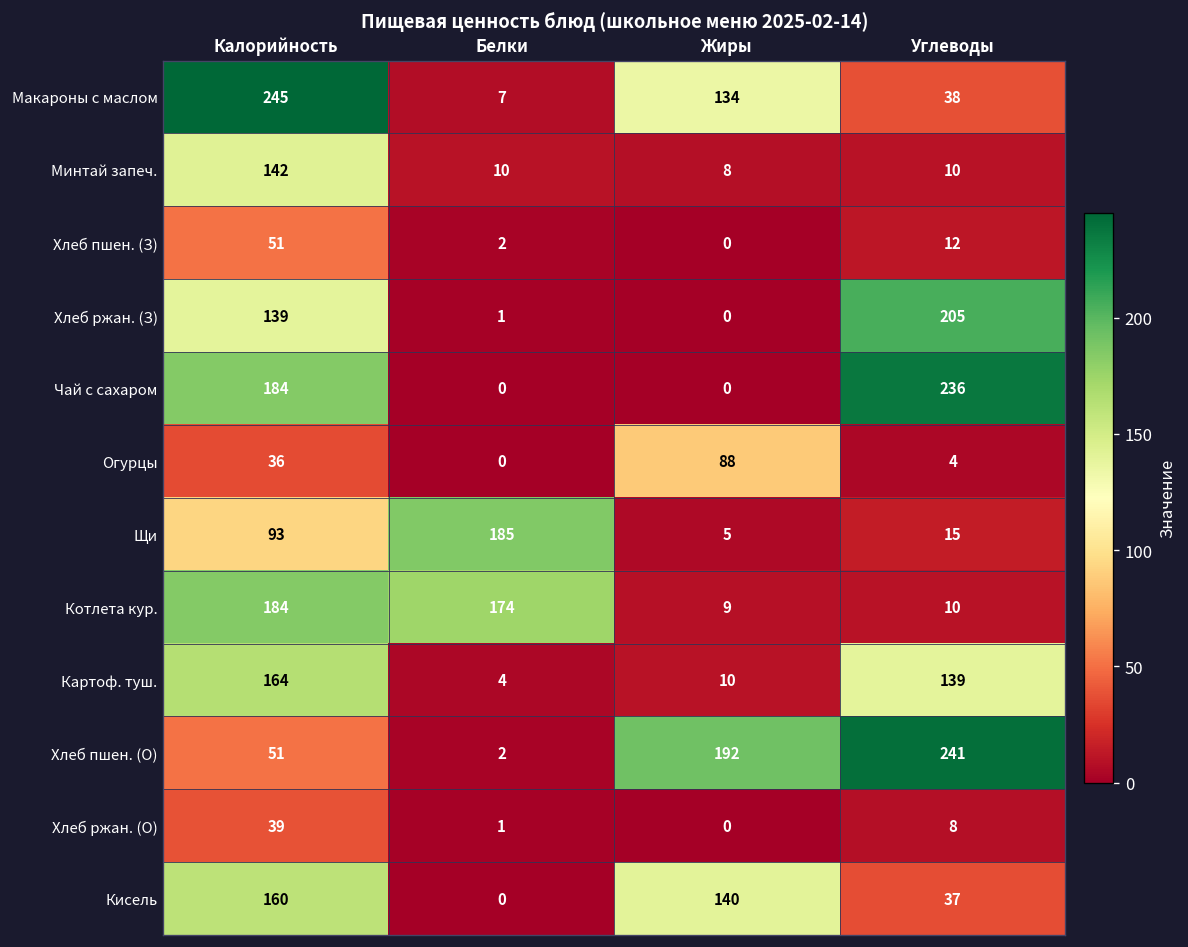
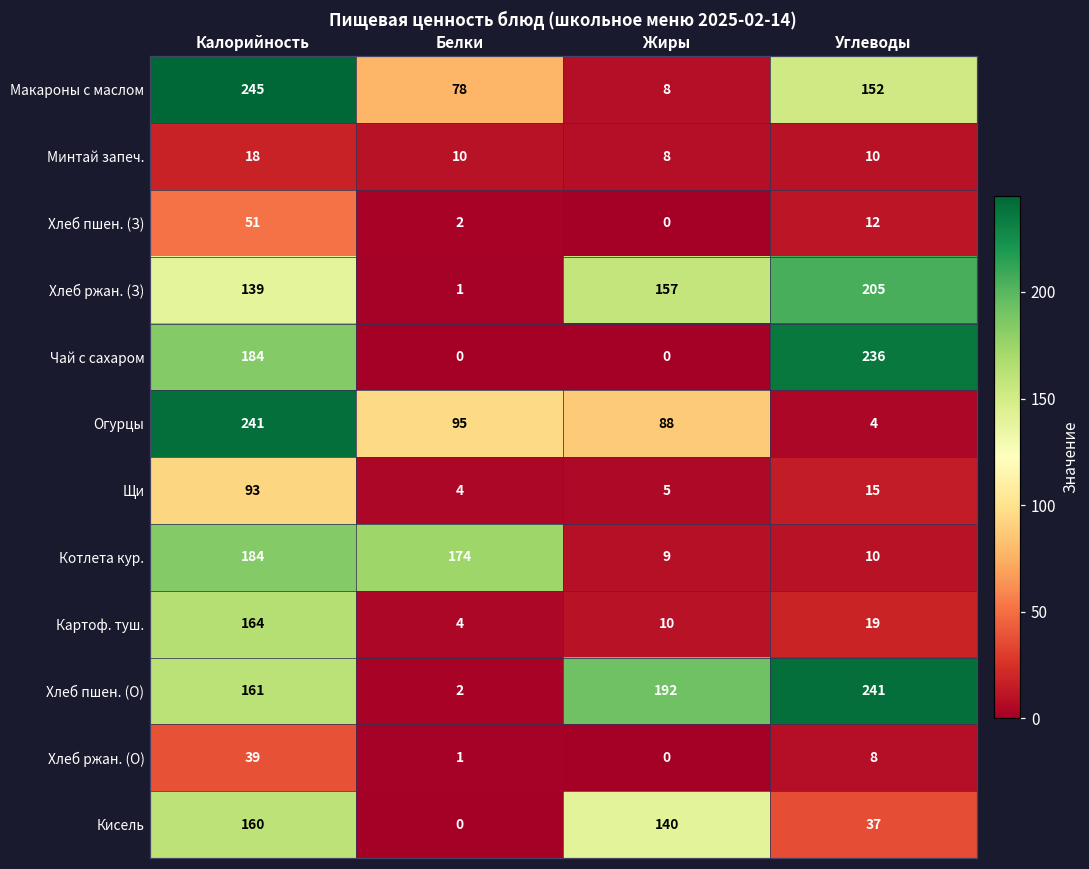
Макароны с маслом, Белки: 7 -> 78
Макароны с маслом, Жиры: 134 -> 8
Макароны с маслом, Углеводы: 38 -> 152
Минтай запеч., Калорийность: 142 -> 18
Хлеб ржан. (З), Жиры: 0 -> 157
Огурцы, Калорийность: 36 -> 241
Огурцы, Белки: 0 -> 95
Щи, Белки: 185 -> 4
Картоф. туш., Углеводы: 139 -> 19
Хлеб пшен. (О), Калорийность: 51 -> 161
